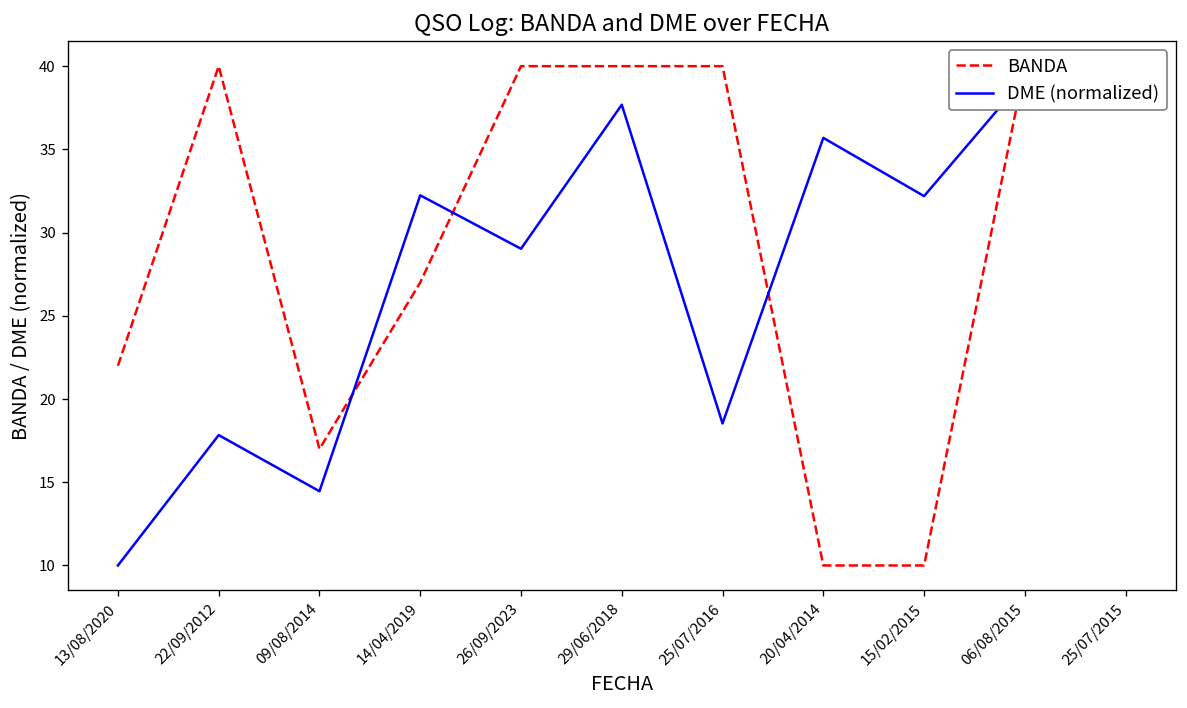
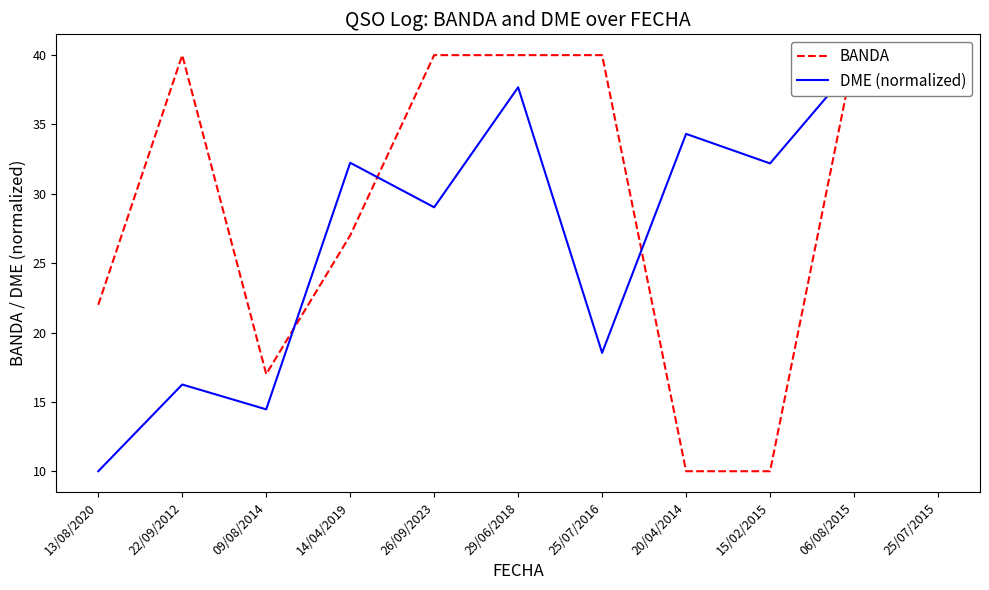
DME (normalized), 22/09/2012: 17.8 -> 16.3
DME (normalized), 20/04/2014: 35.7 -> 34.3
